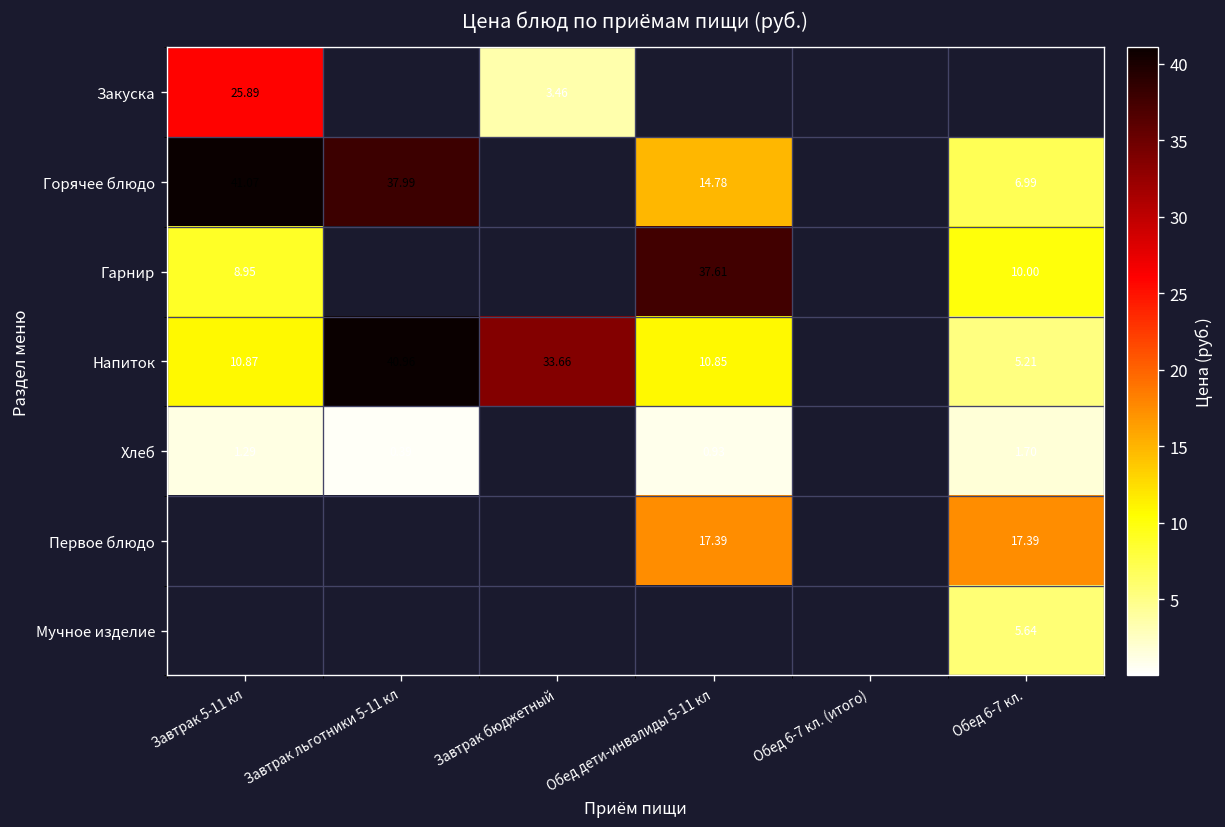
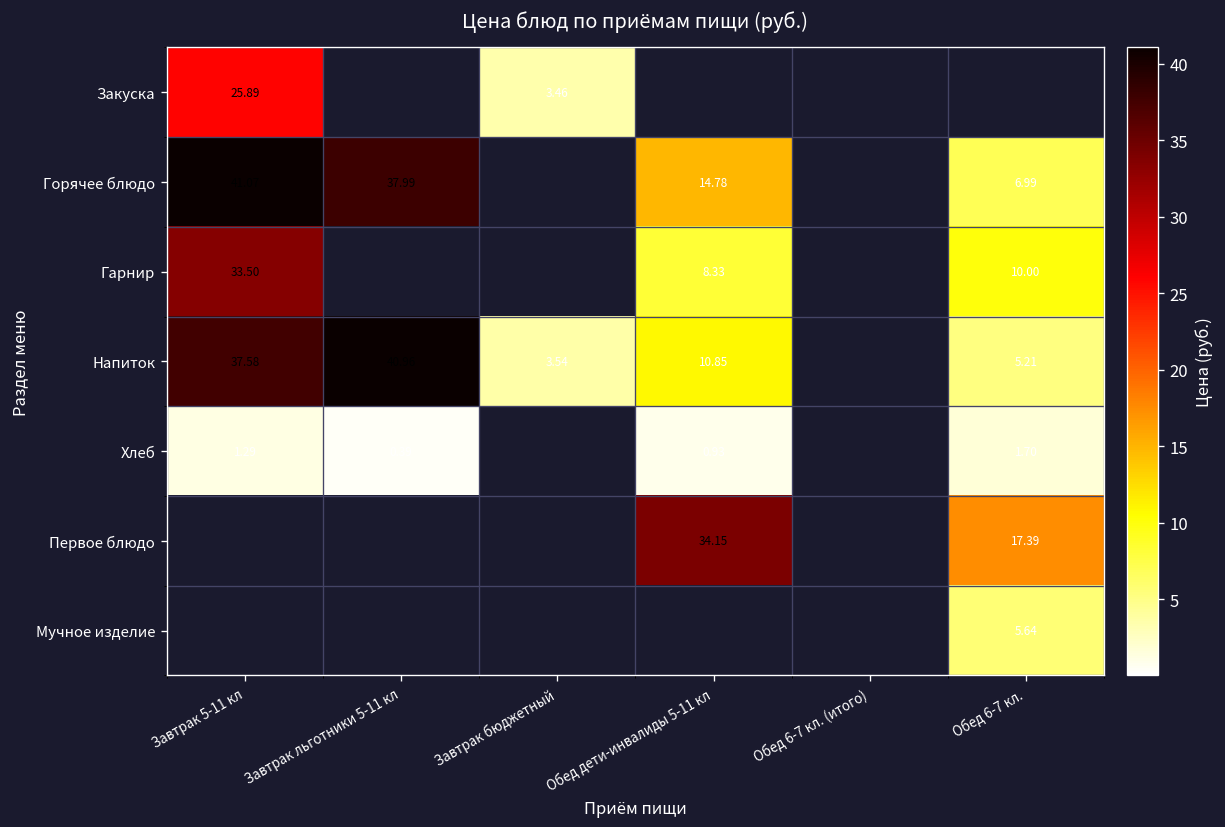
Гарнир, Завтрак 5-11 кл: 8.95 -> 33.50
Гарнир, Обед дети-инвалиды 5-11 кл: 37.61 -> 8.33
Напиток, Завтрак 5-11 кл: 10.87 -> 37.58
Напиток, Завтрак бюджетный: 33.66 -> 3.54
Первое блюдо, Обед дети-инвалиды 5-11 кл: 17.39 -> 34.15
